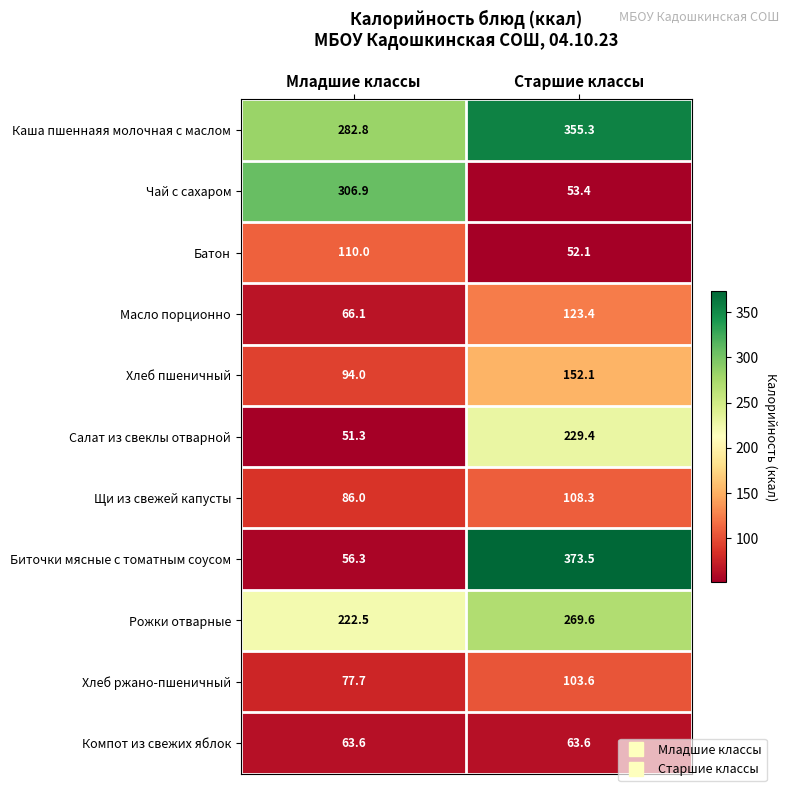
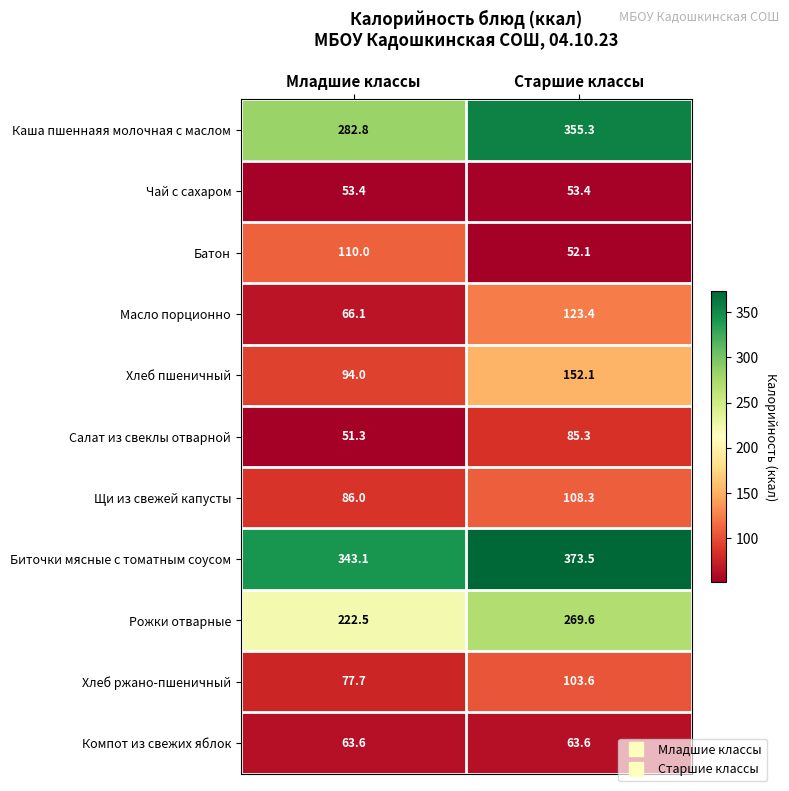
Чай с сахаром, Младшие классы: 306.9 -> 53.4
Салат из свеклы отварной, Старшие классы: 229.4 -> 85.3
Биточки мясные с томатным соусом, Младшие классы: 56.3 -> 343.1
